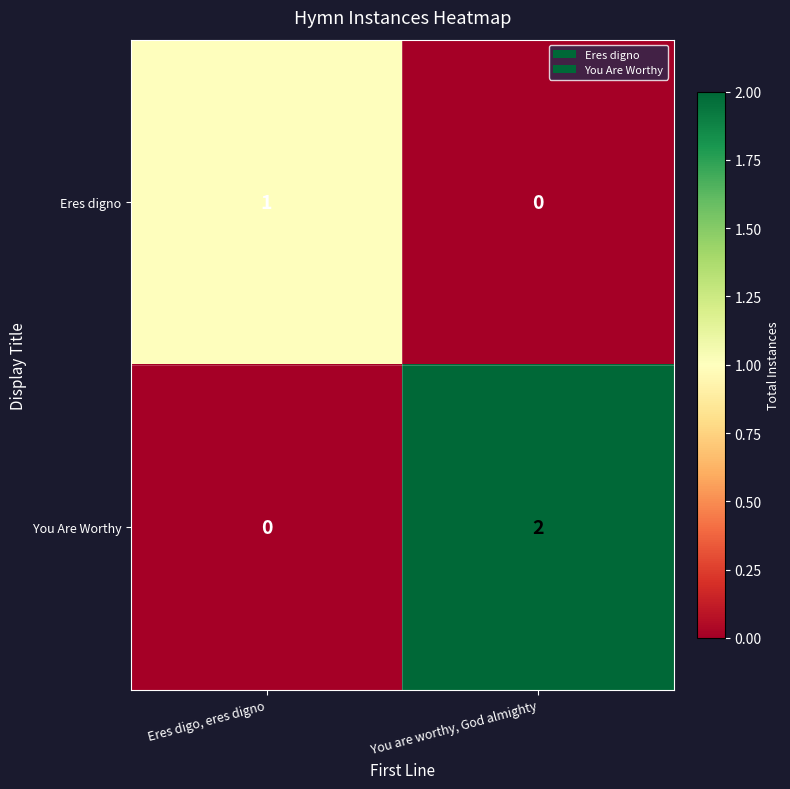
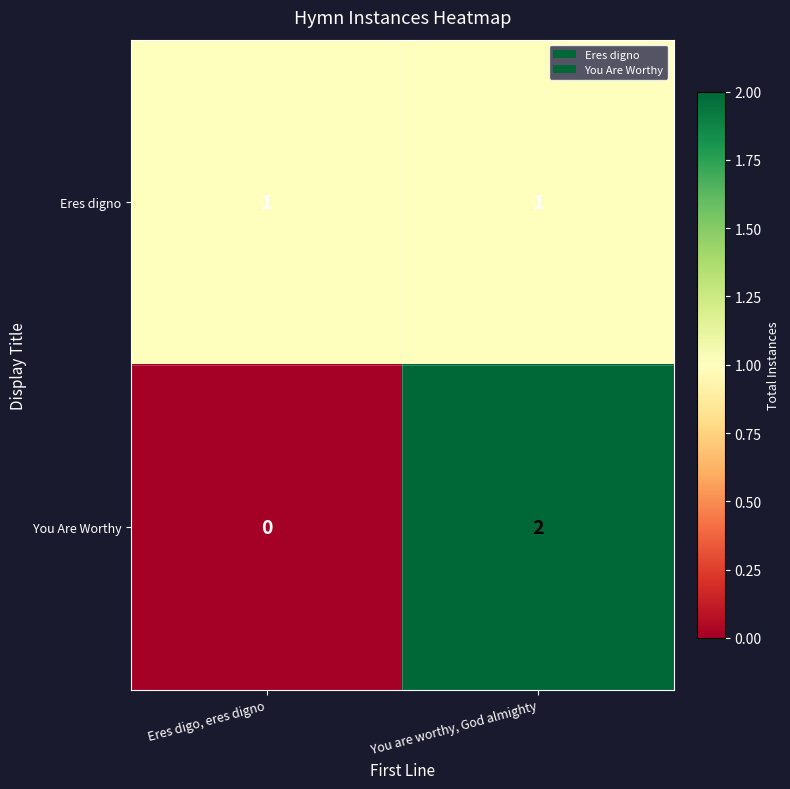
Eres digno, You are worthy, God almighty: 0 -> 1
